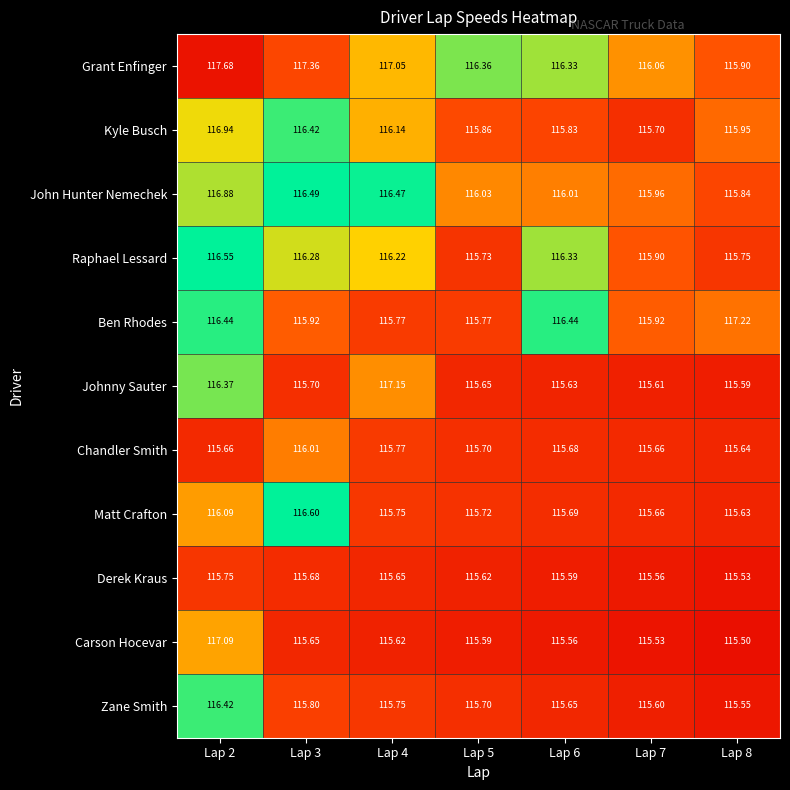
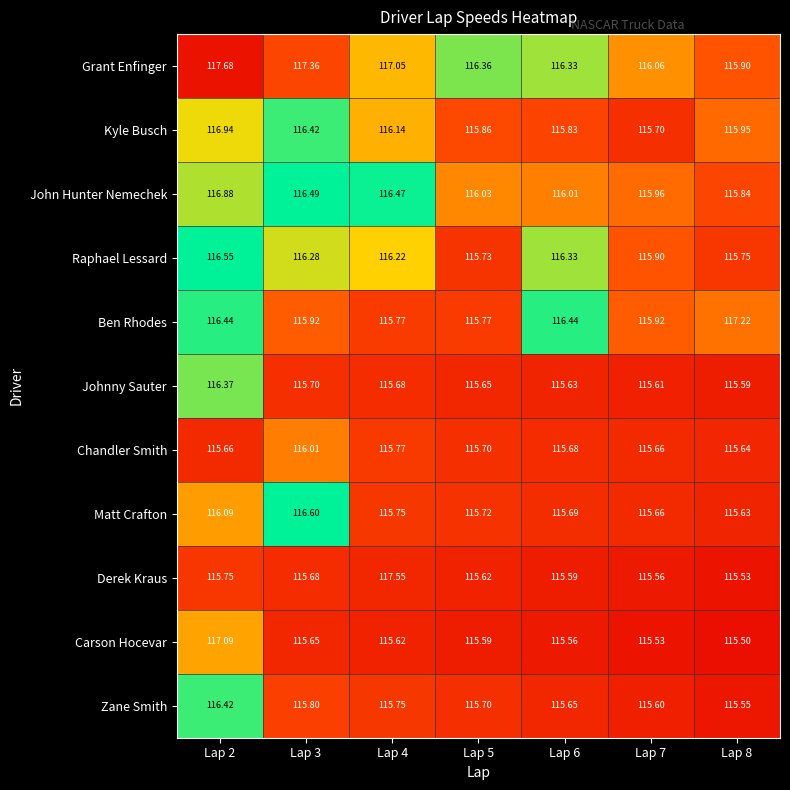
Johnny Sauter, Lap 4: 117.15 -> 115.68
Derek Kraus, Lap 4: 115.65 -> 117.55
